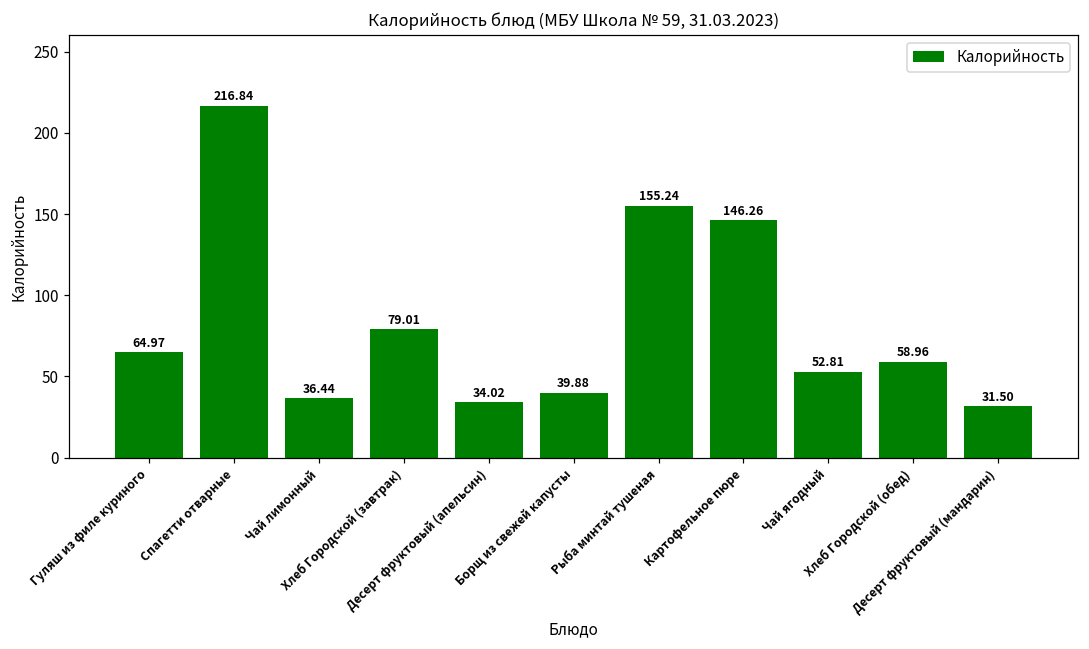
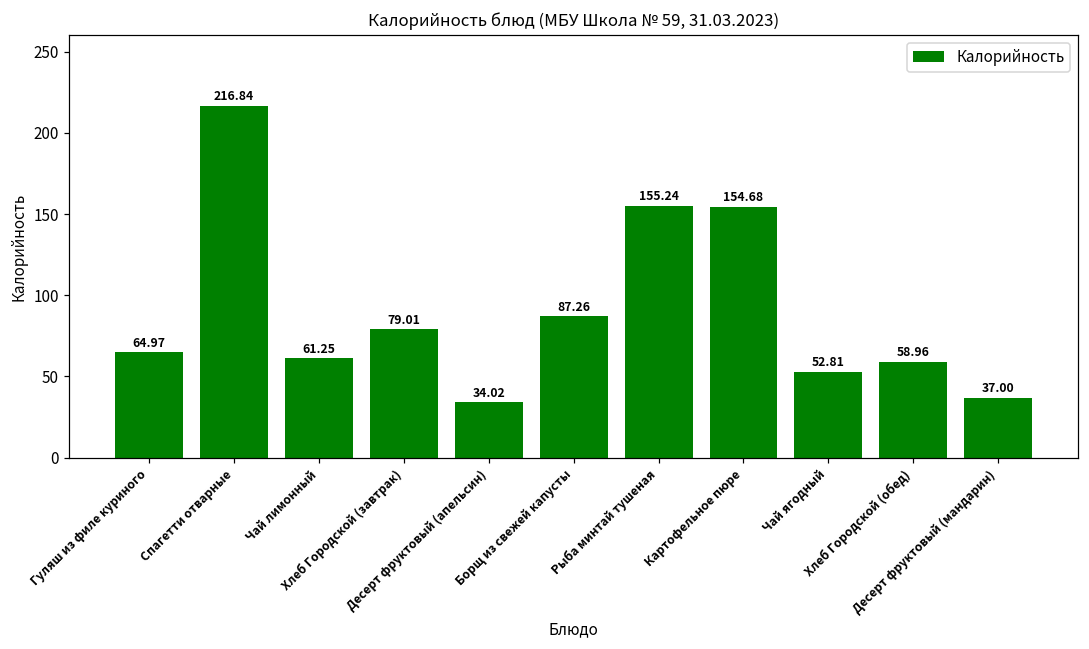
Чай лимонный: 36.44 -> 61.25
Борщ из свежей капусты: 39.88 -> 87.26
Картофельное пюре: 146.26 -> 154.68
Десерт фруктовый (мандарин): 31.50 -> 37.00
